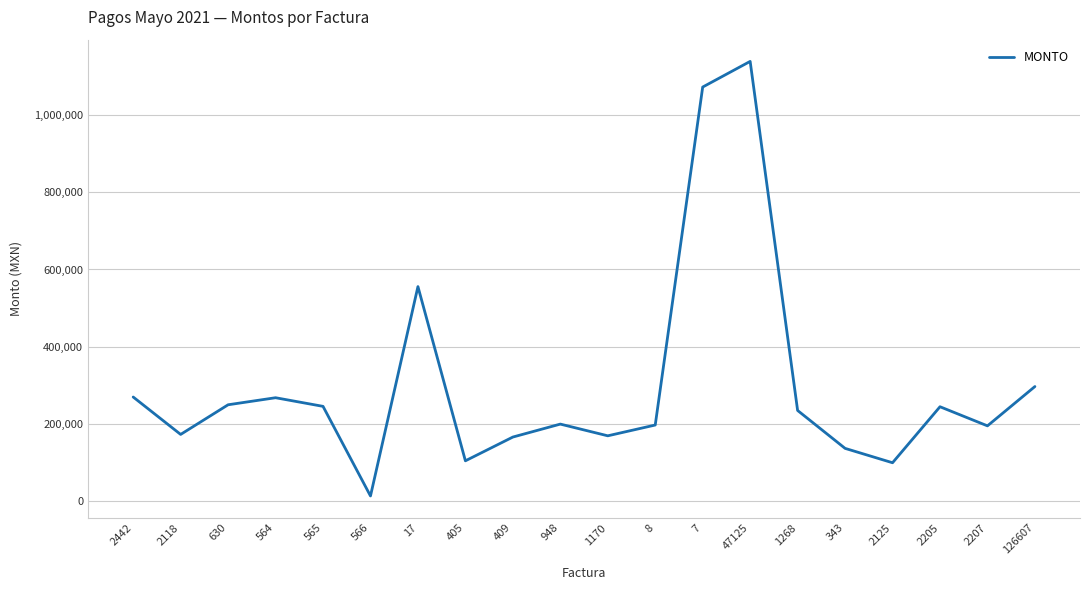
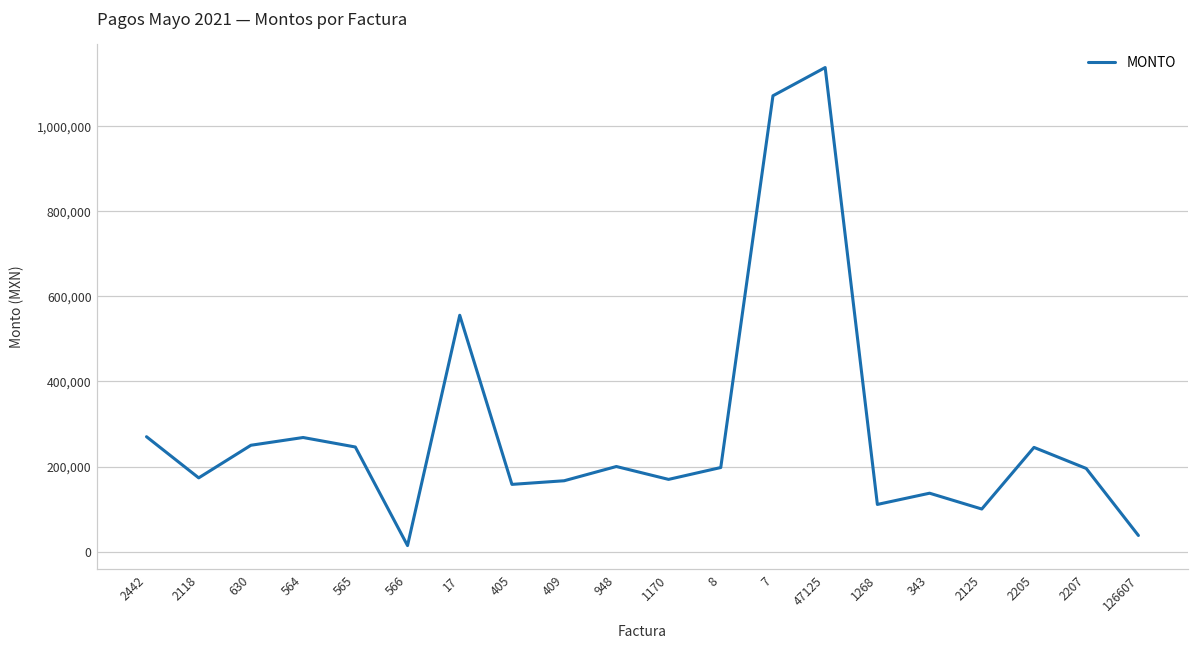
405: 110,000 -> 160,000
1268: 240,000 -> 110,000
126607: 300,000 -> 40,000
